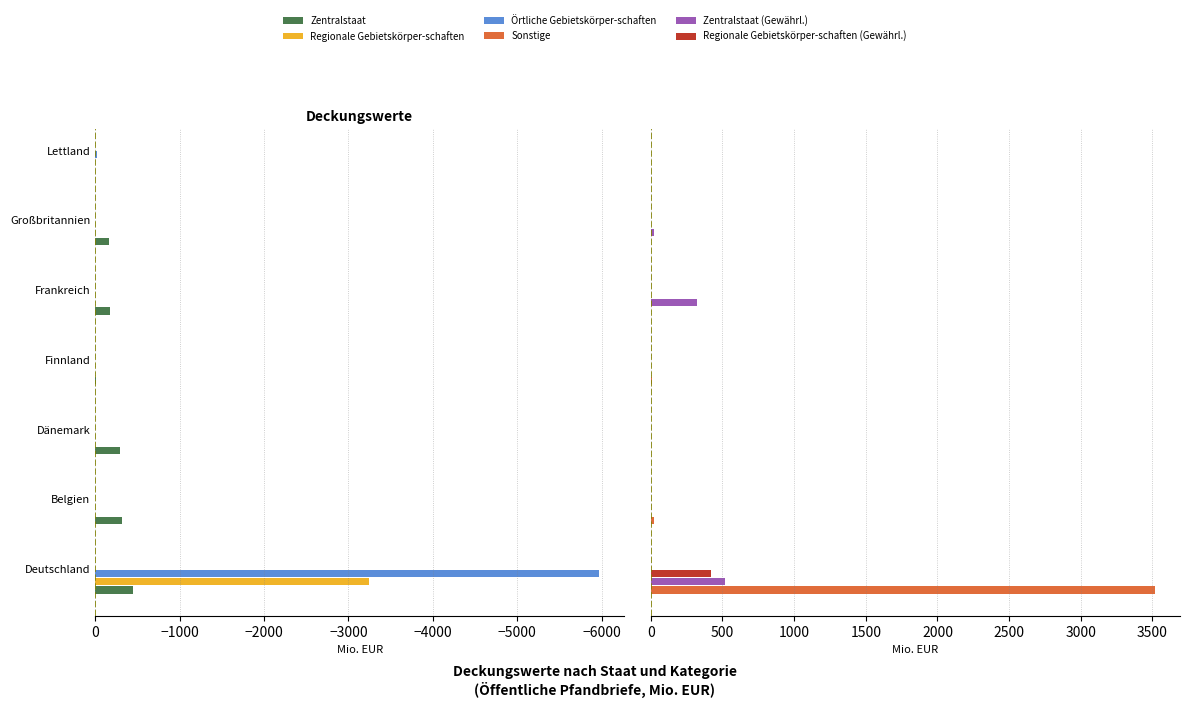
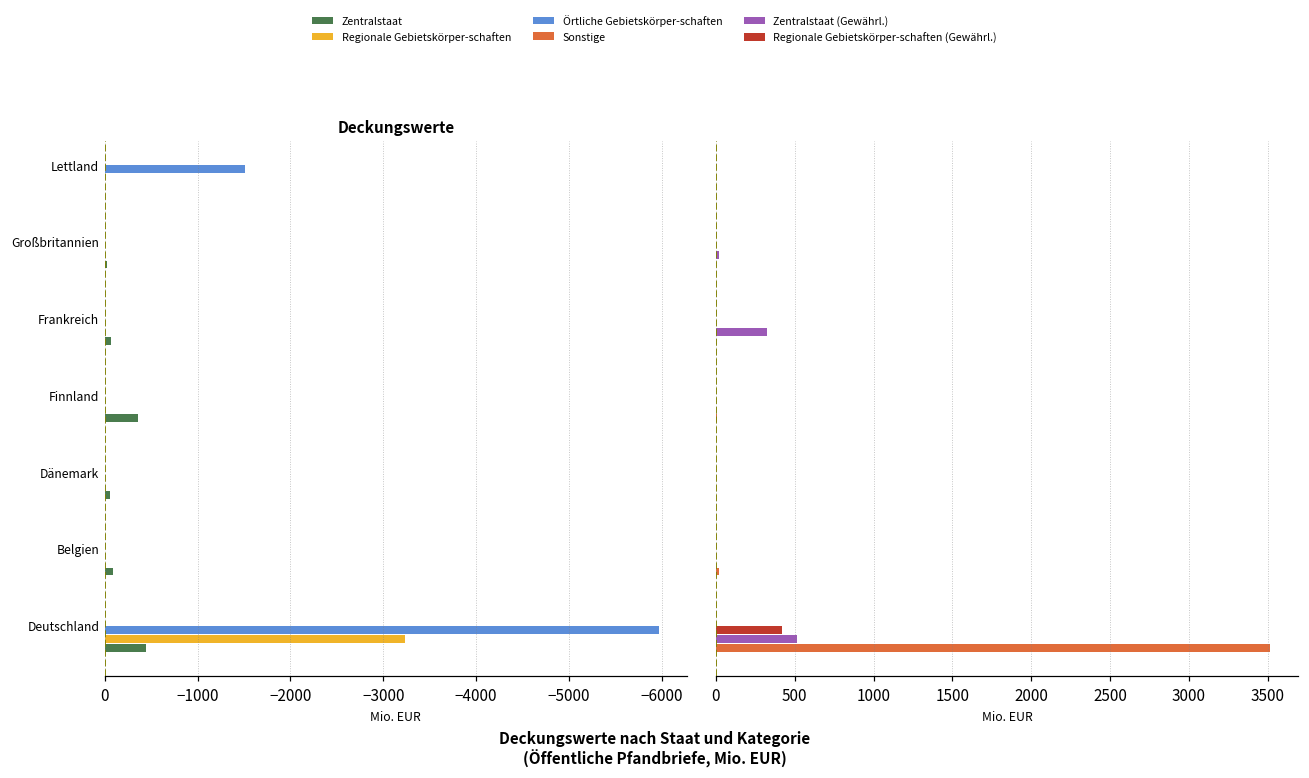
Deckungswerte, Örtliche Gebietskörper-schaften, Lettland: 0 -> -1500
Deckungswerte, Zentralstaat, Großbritannien: -200 -> 0
Deckungswerte, Zentralstaat, Frankreich: -200 -> -100
Deckungswerte, Zentralstaat, Finnland: 0 -> -400
Deckungswerte, Zentralstaat, Dänemark: -300 -> -100
Deckungswerte, Zentralstaat, Belgien: -300 -> -100
